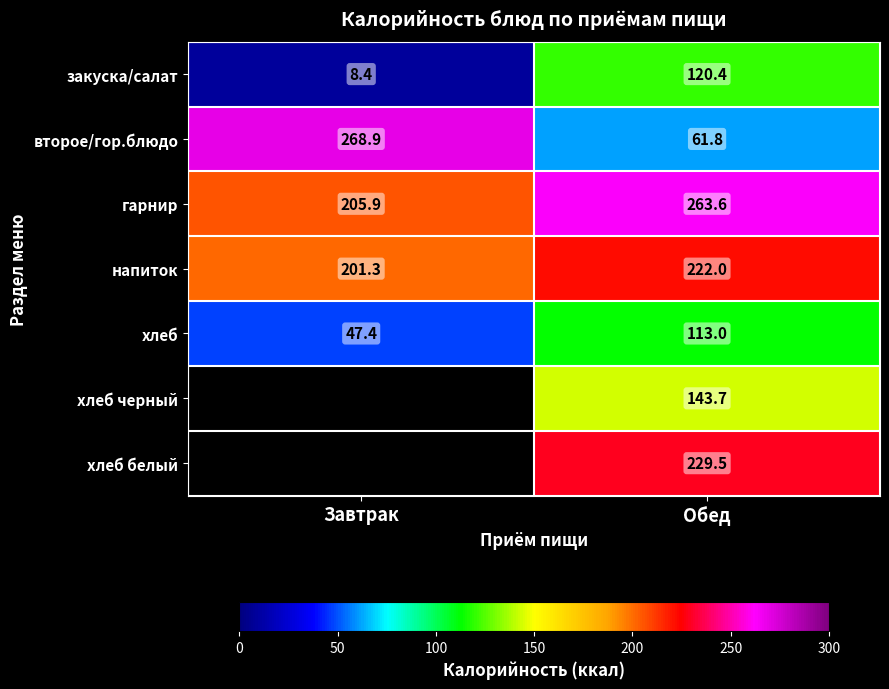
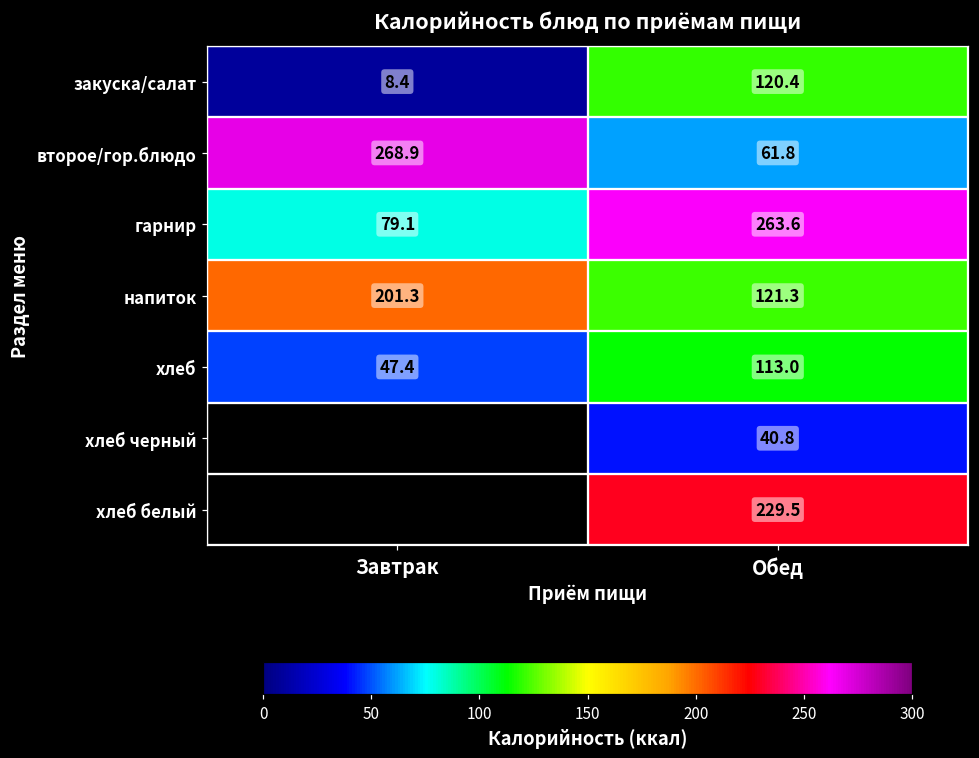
гарнир, Завтрак: 205.9 -> 79.1
напиток, Обед: 222.0 -> 121.3
хлеб черный, Обед: 143.7 -> 40.8
